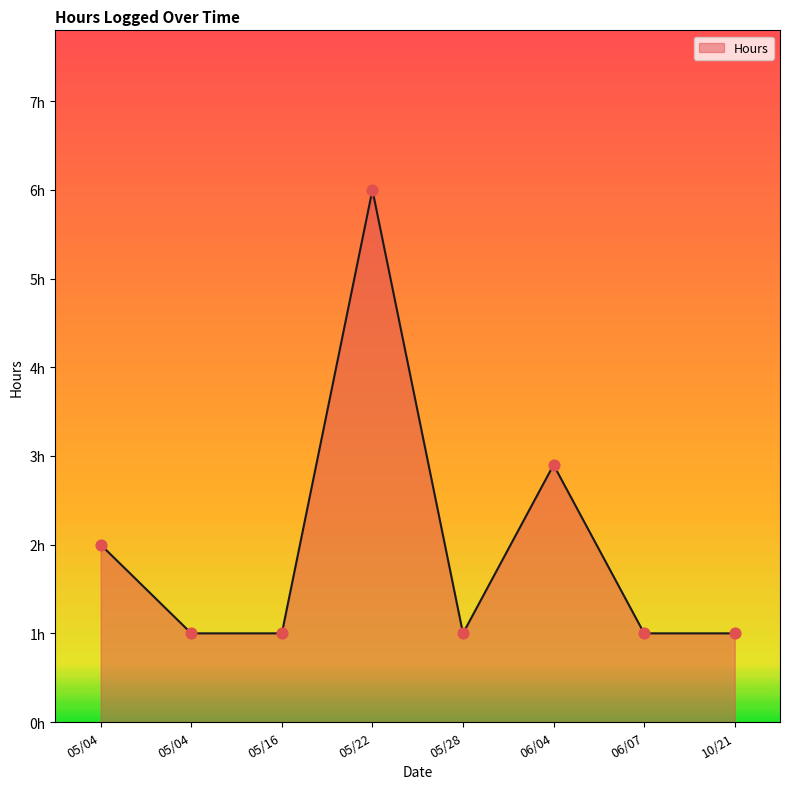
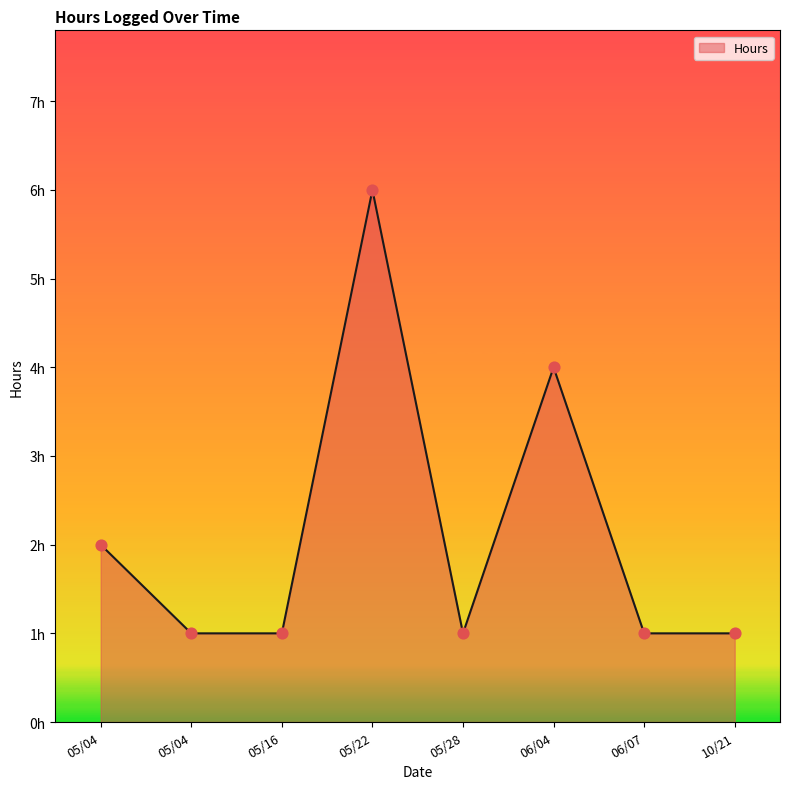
06/04: 2.9h -> 4.0h
